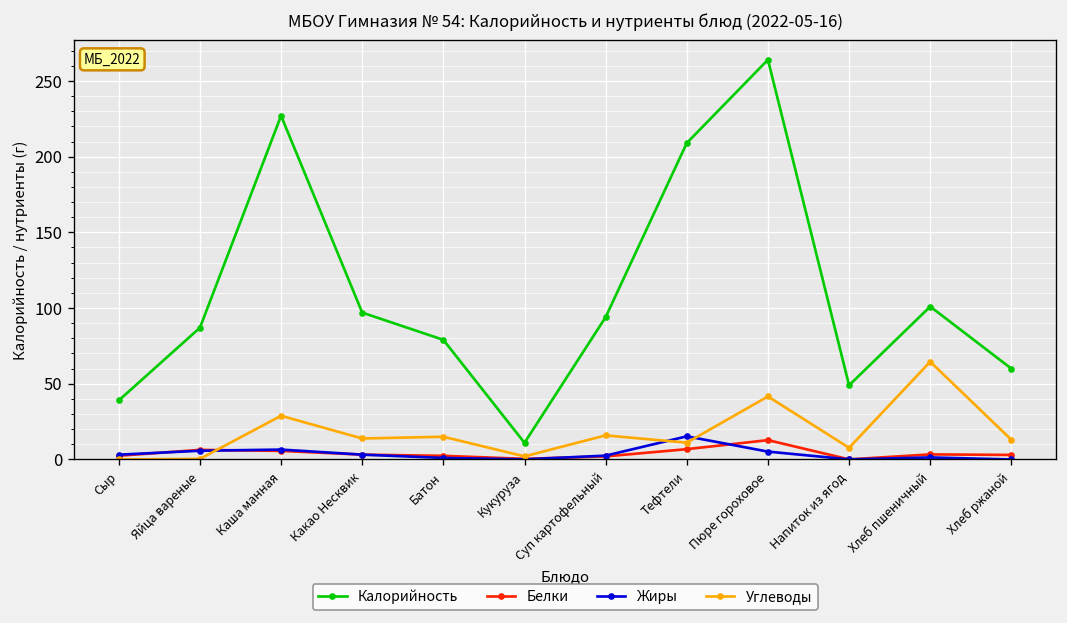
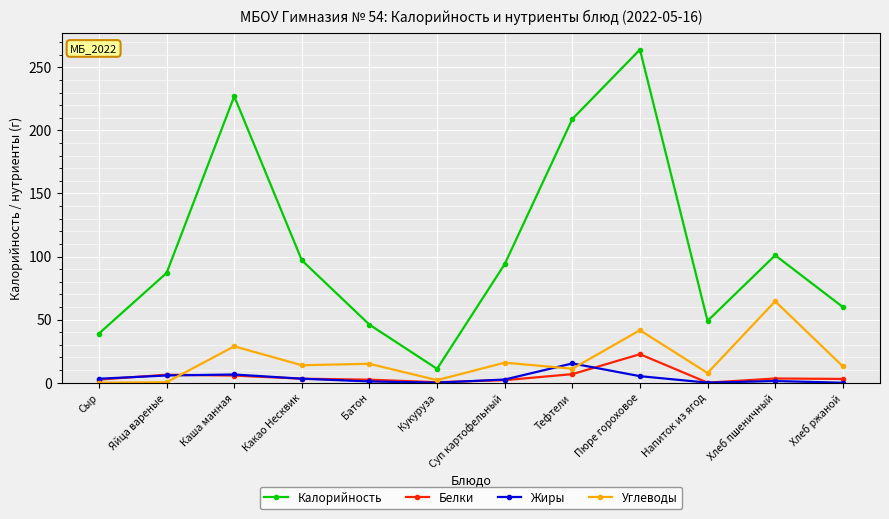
Калорийность, Батон: 79 -> 46
Белки, Пюре гороховое: 13 -> 23
